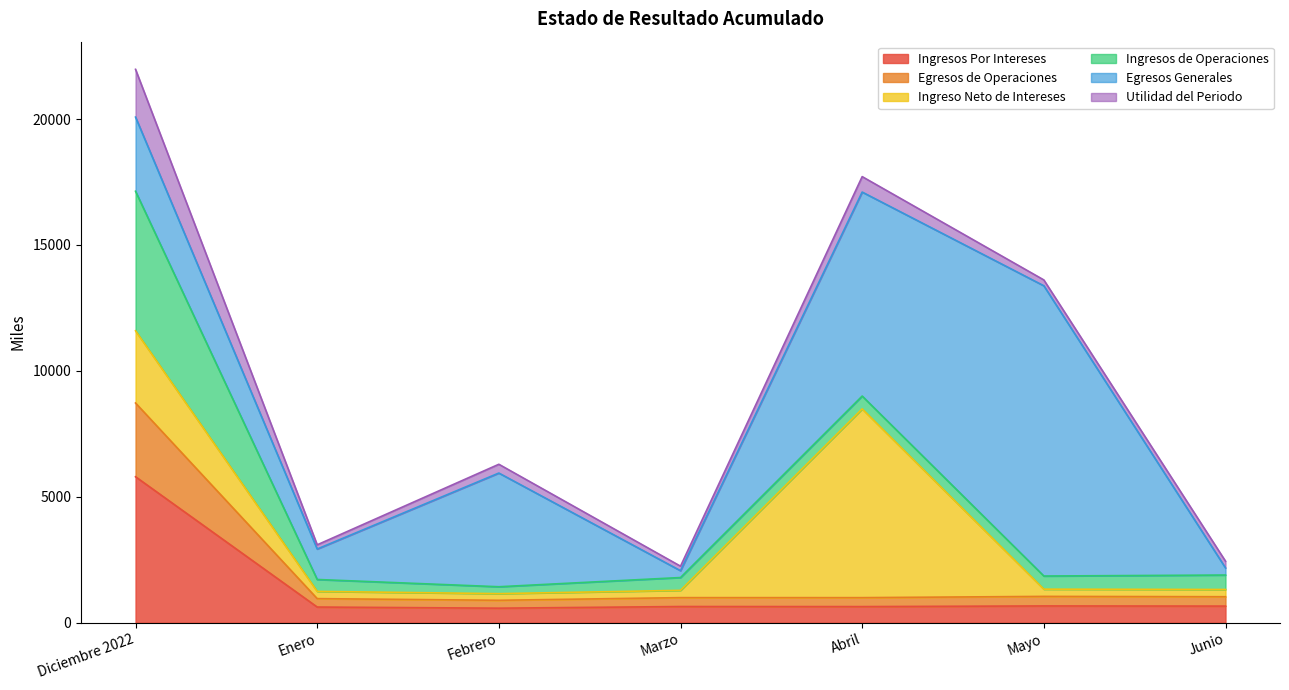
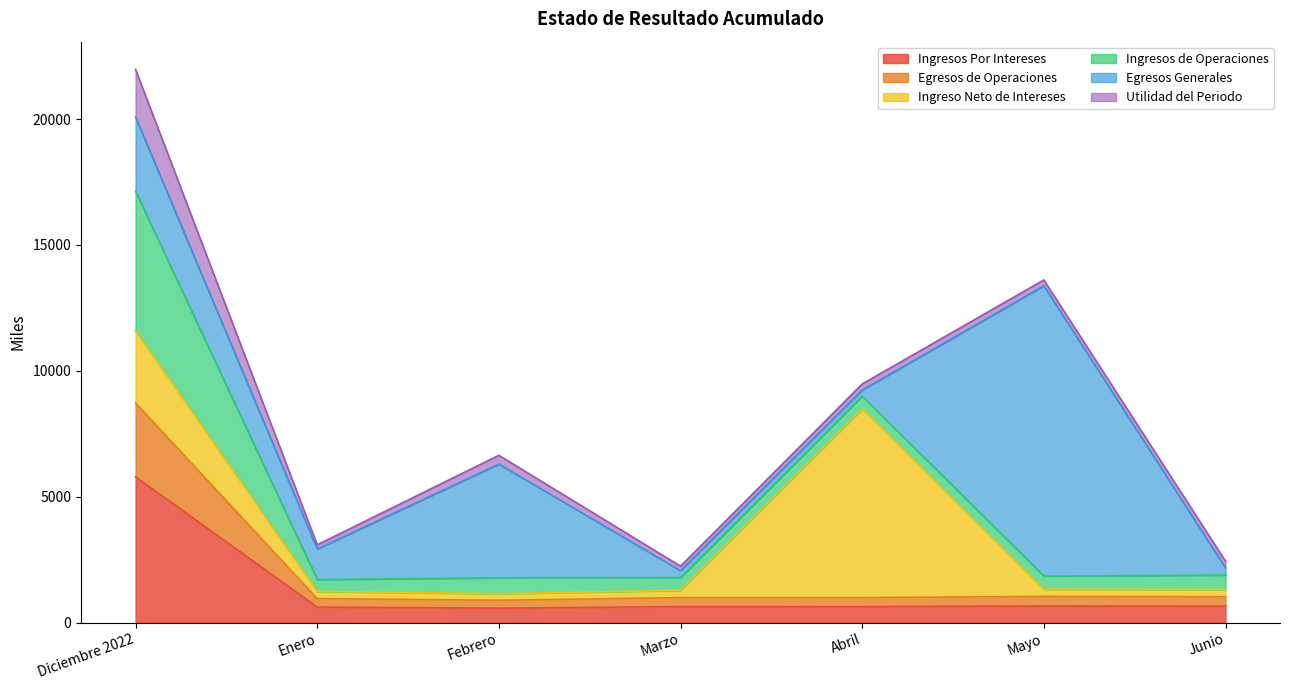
Ingresos de Operaciones, Febrero: 300 -> 600
Egresos Generales, Abril: 8100 -> 200
Utilidad del Periodo, Abril: 600 -> 200
